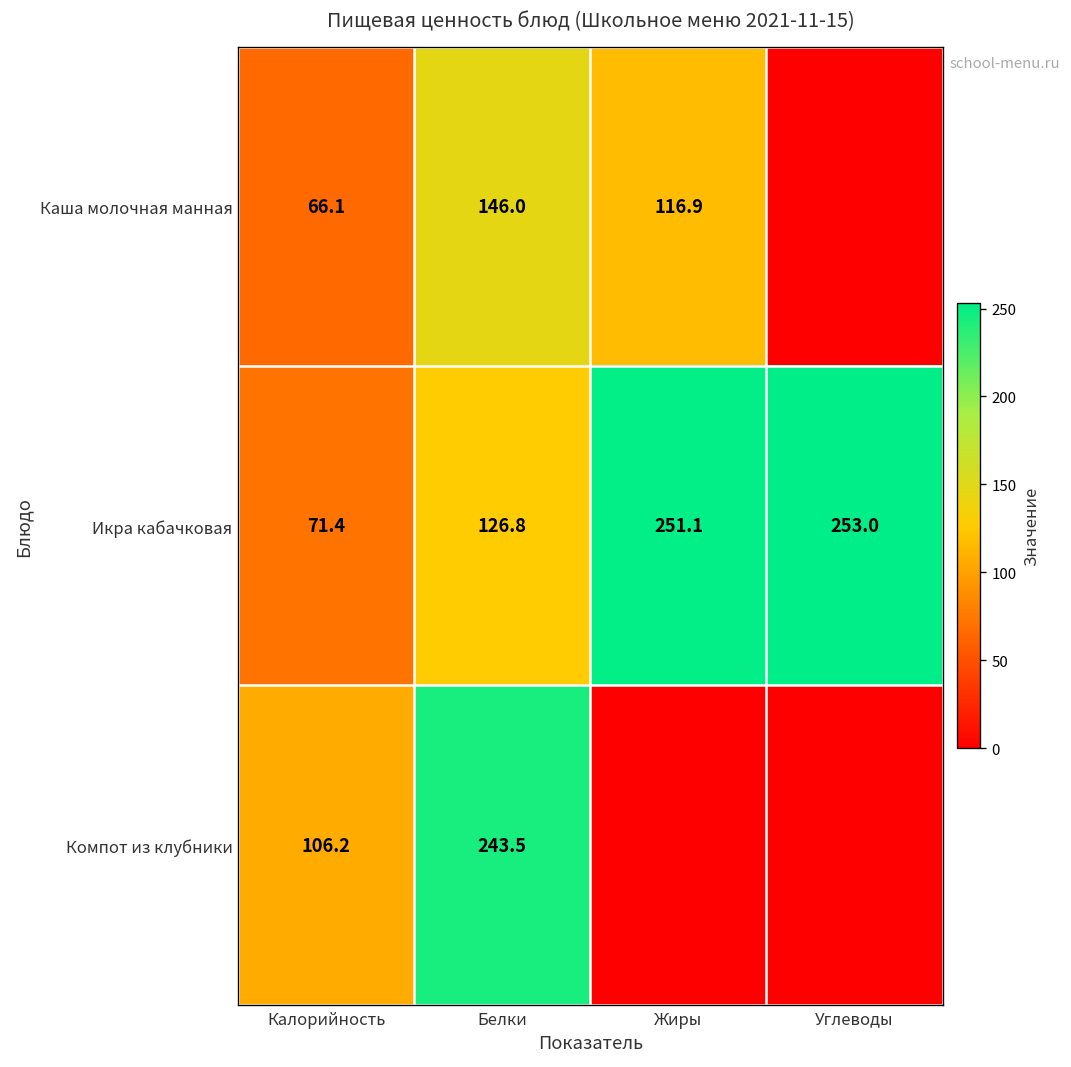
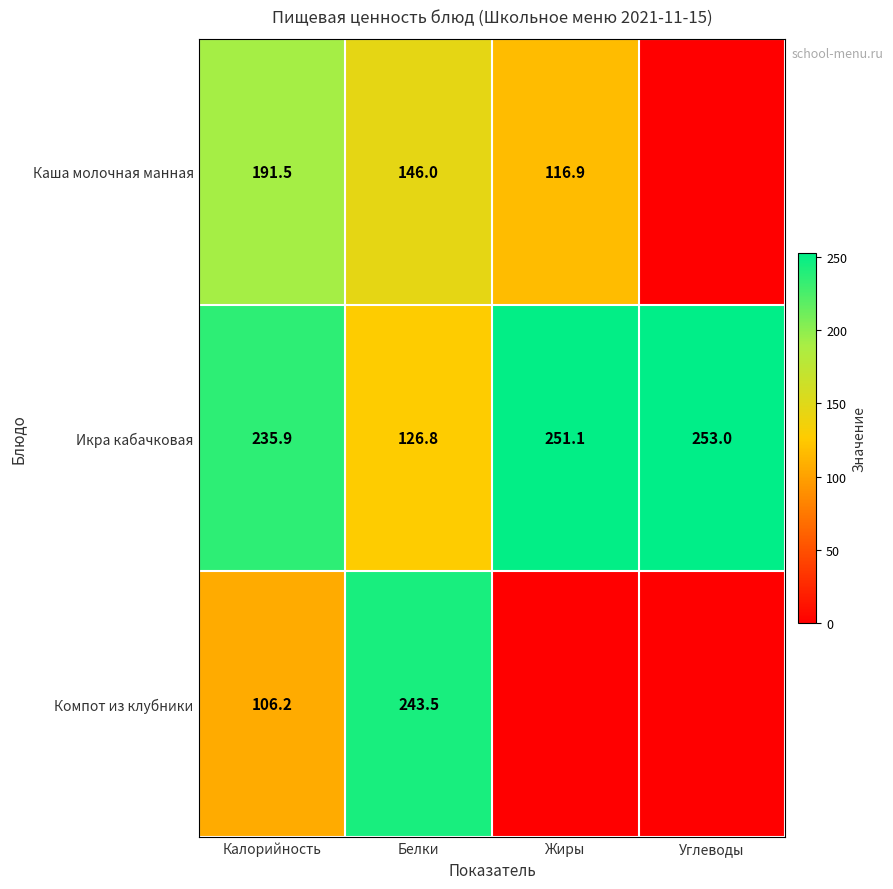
Каша молочная манная, Калорийность: 66.1 -> 191.5
Икра кабачковая, Калорийность: 71.4 -> 235.9
